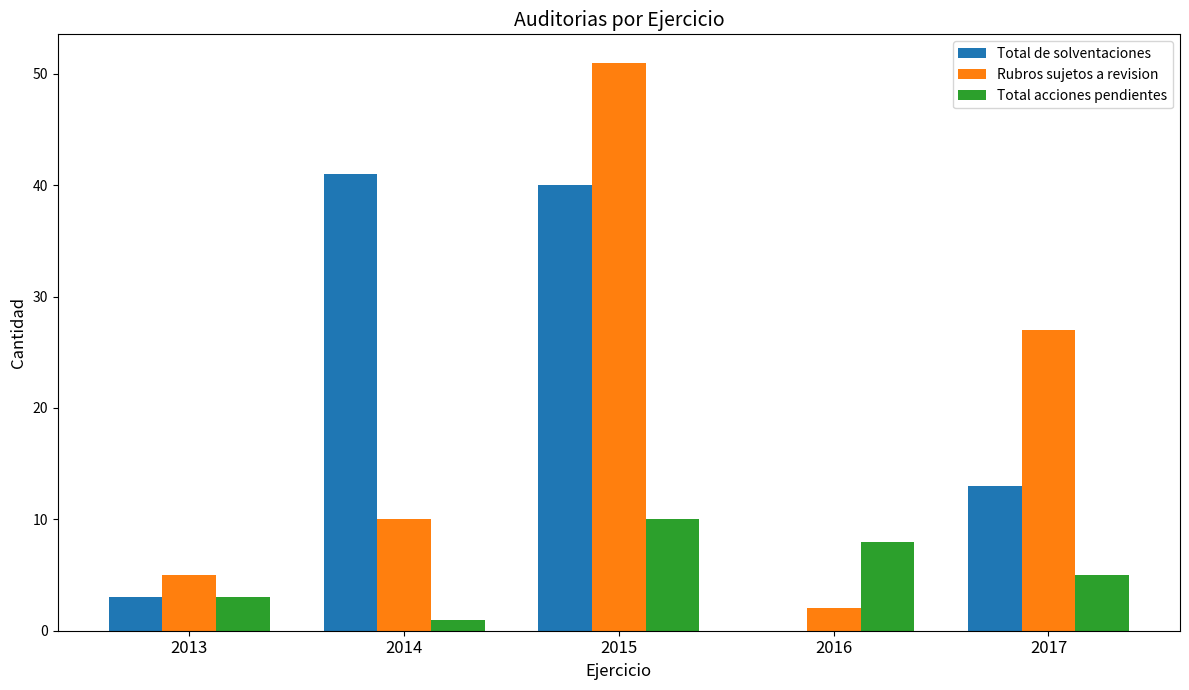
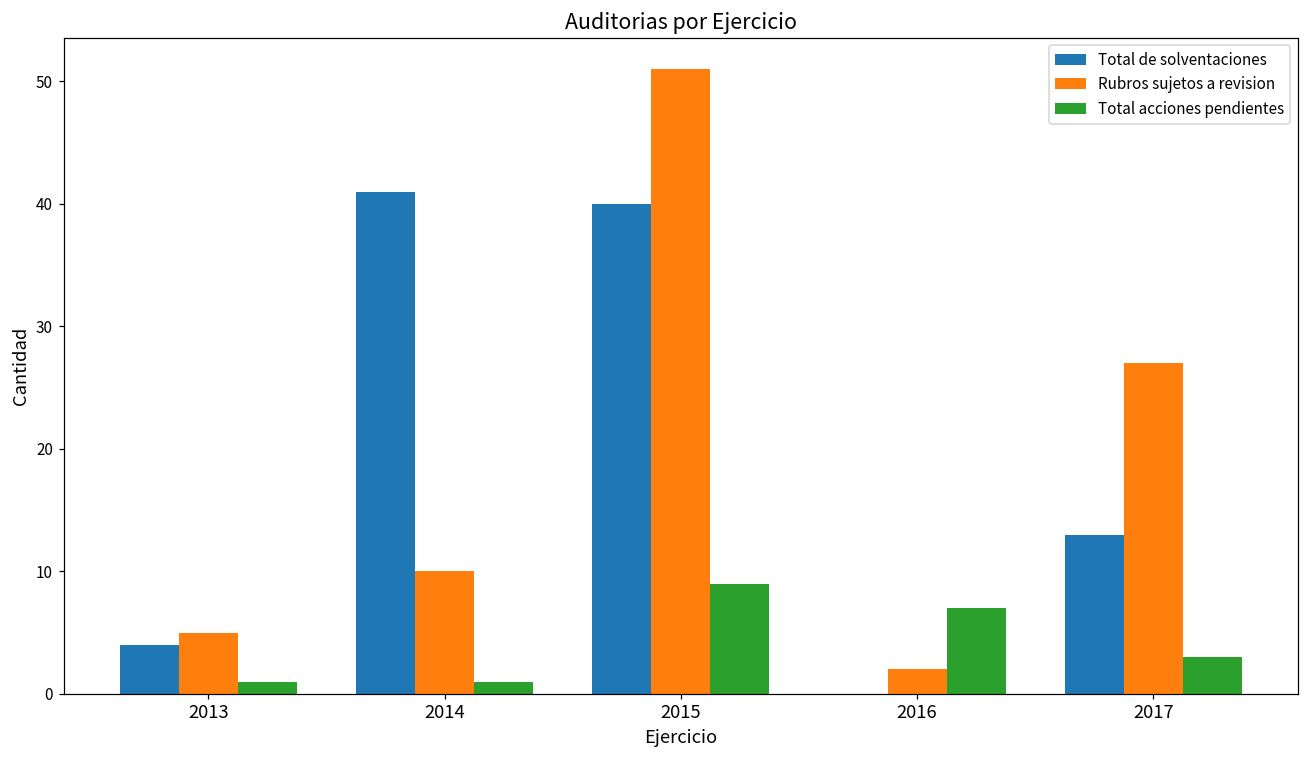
Total de solventaciones, 2013: 3 -> 4
Total acciones pendientes, 2013: 3 -> 1
Total acciones pendientes, 2015: 10 -> 9
Total acciones pendientes, 2016: 8 -> 7
Total acciones pendientes, 2017: 5 -> 3
